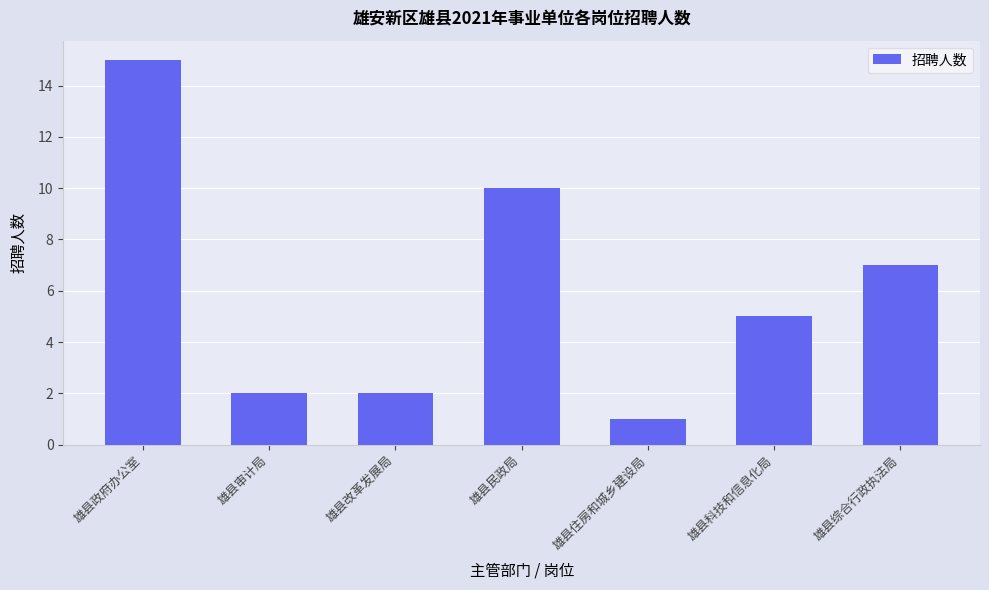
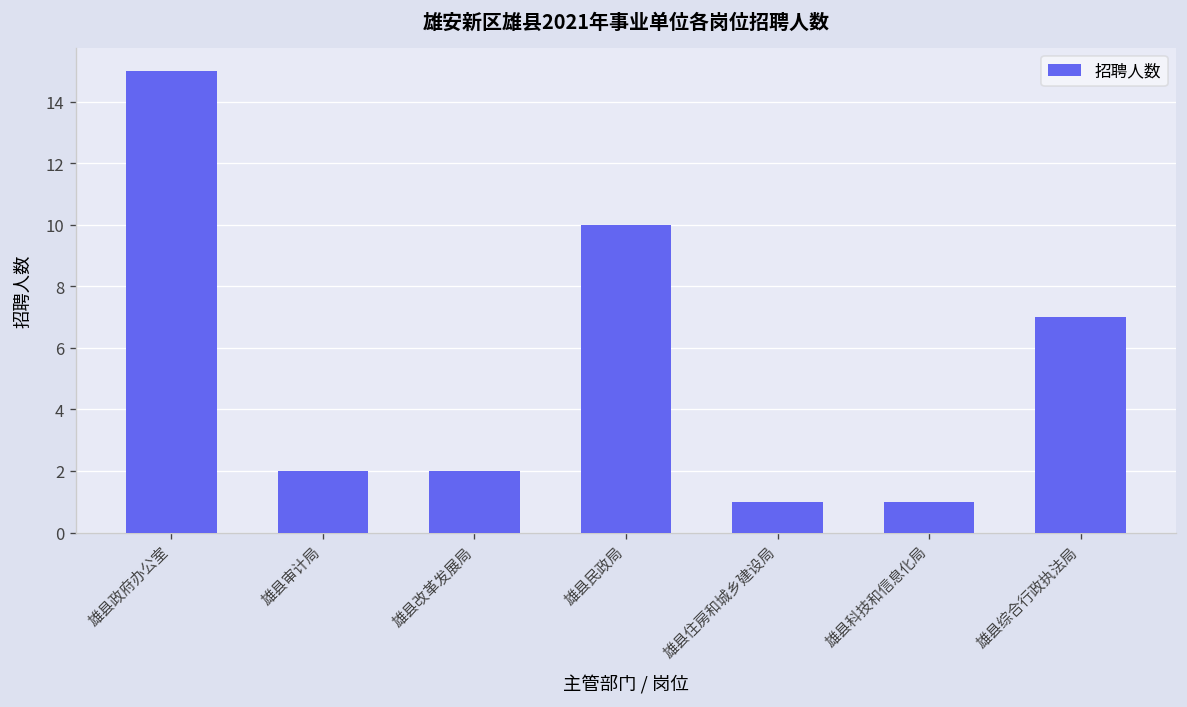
雄县科技和信息化局: 5 -> 1
